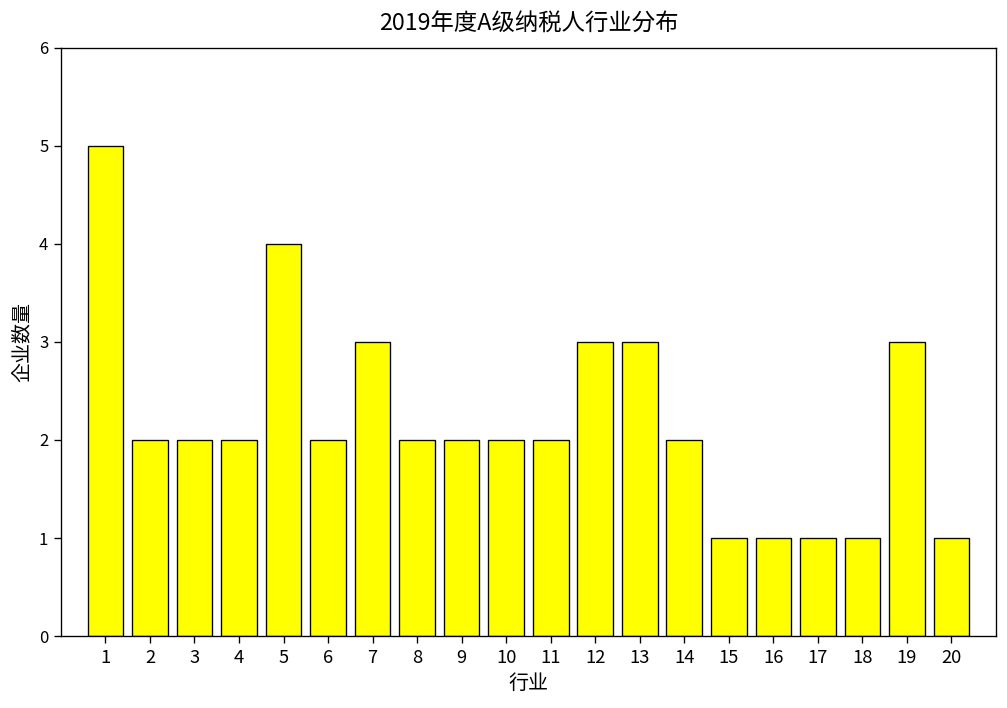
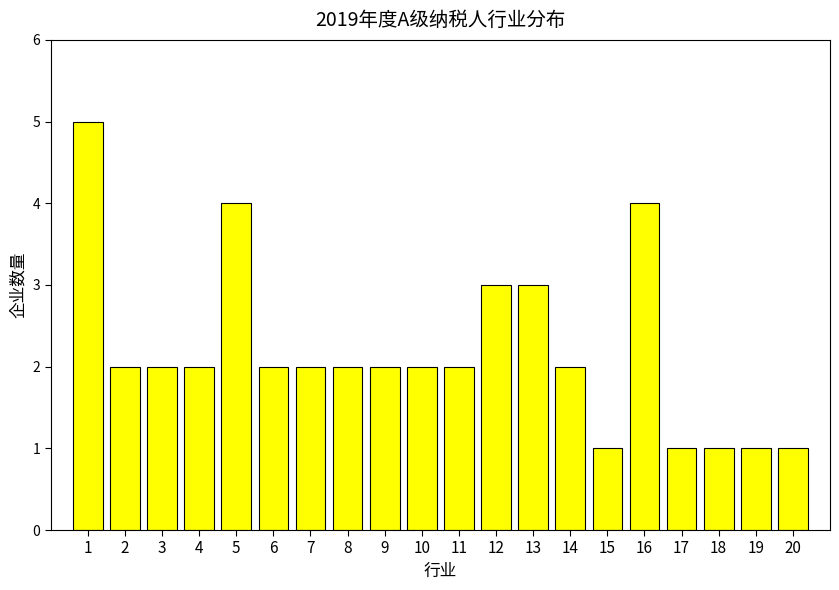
7: 3 -> 2
16: 1 -> 4
19: 3 -> 1
